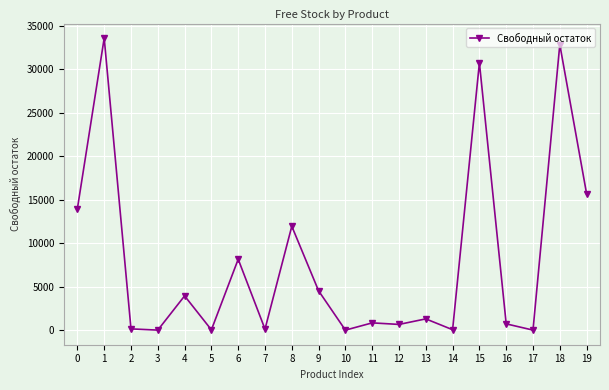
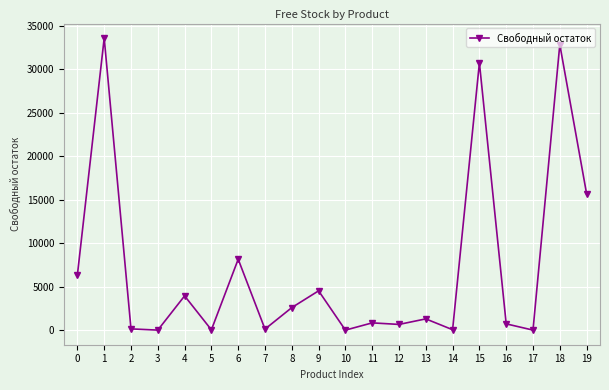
0: 14000 -> 6000
8: 12000 -> 3000
